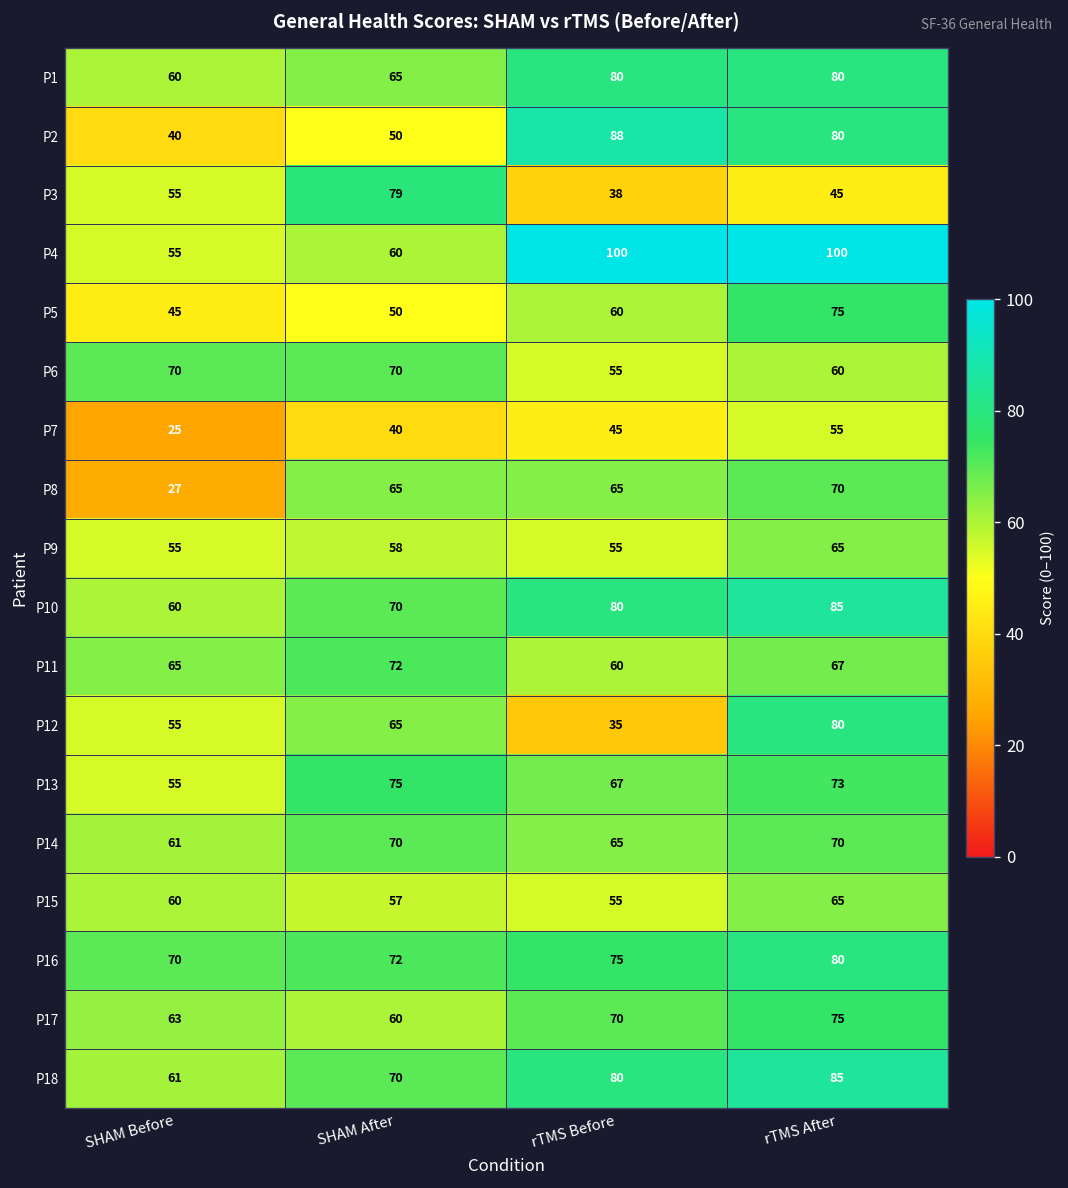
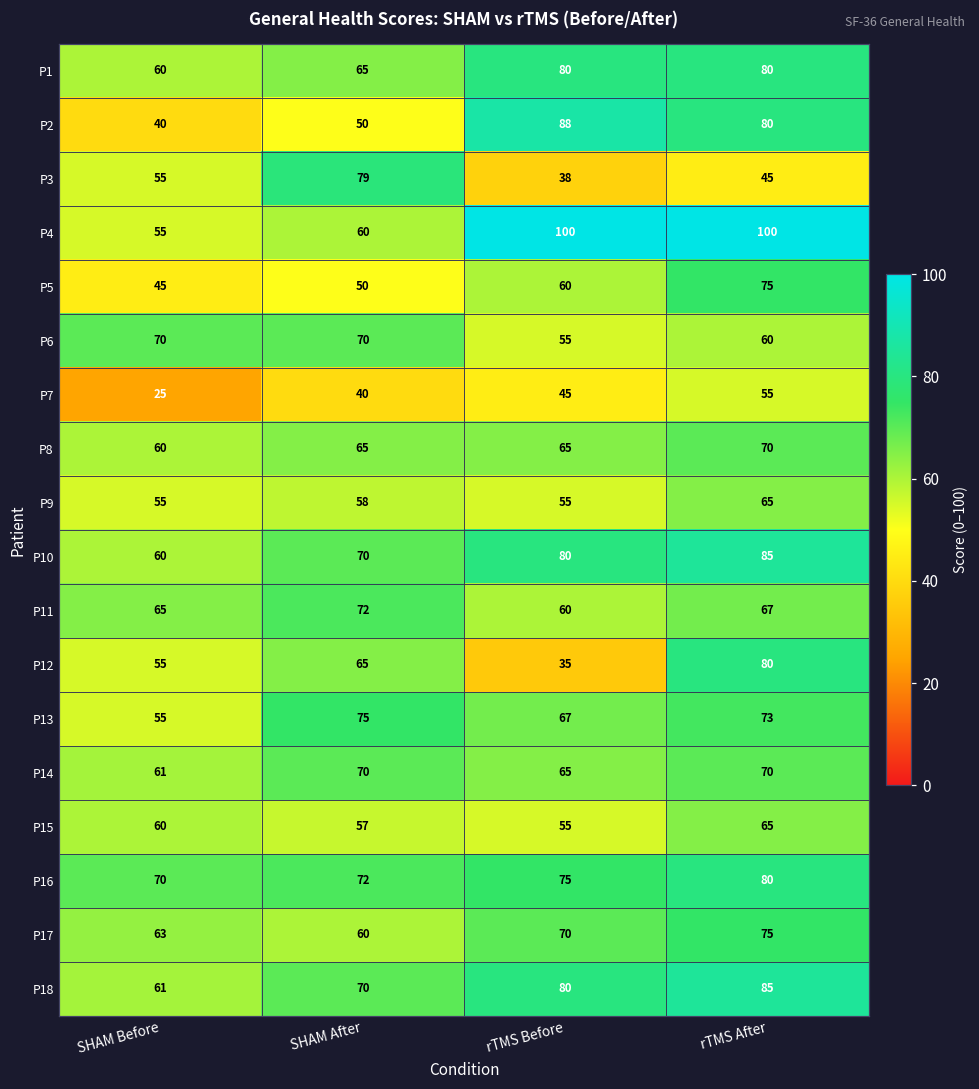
P8, SHAM Before: 27 -> 60
